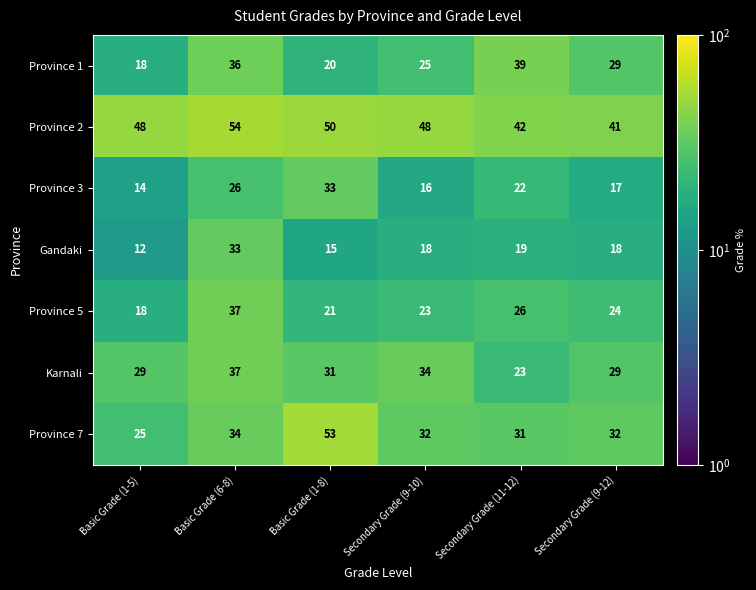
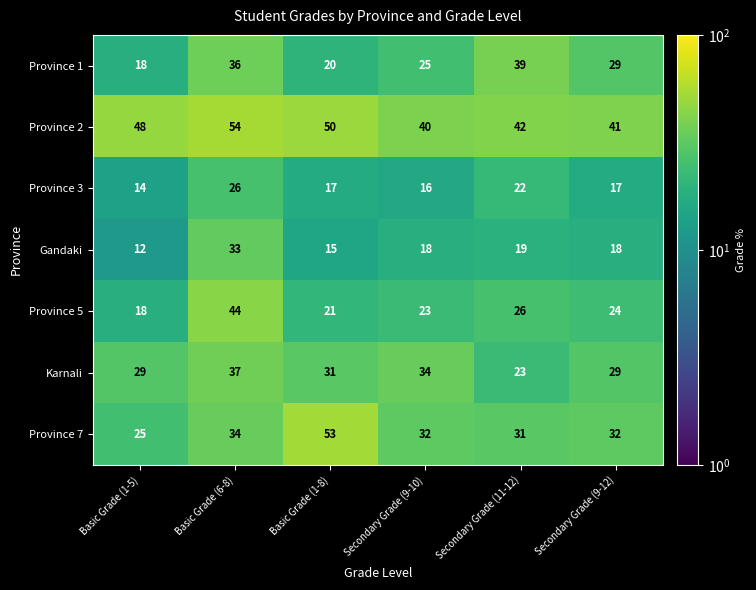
Province 2, Secondary Grade (9-10): 48 -> 40
Province 3, Basic Grade (1-8): 33 -> 17
Province 5, Basic Grade (6-8): 37 -> 44
